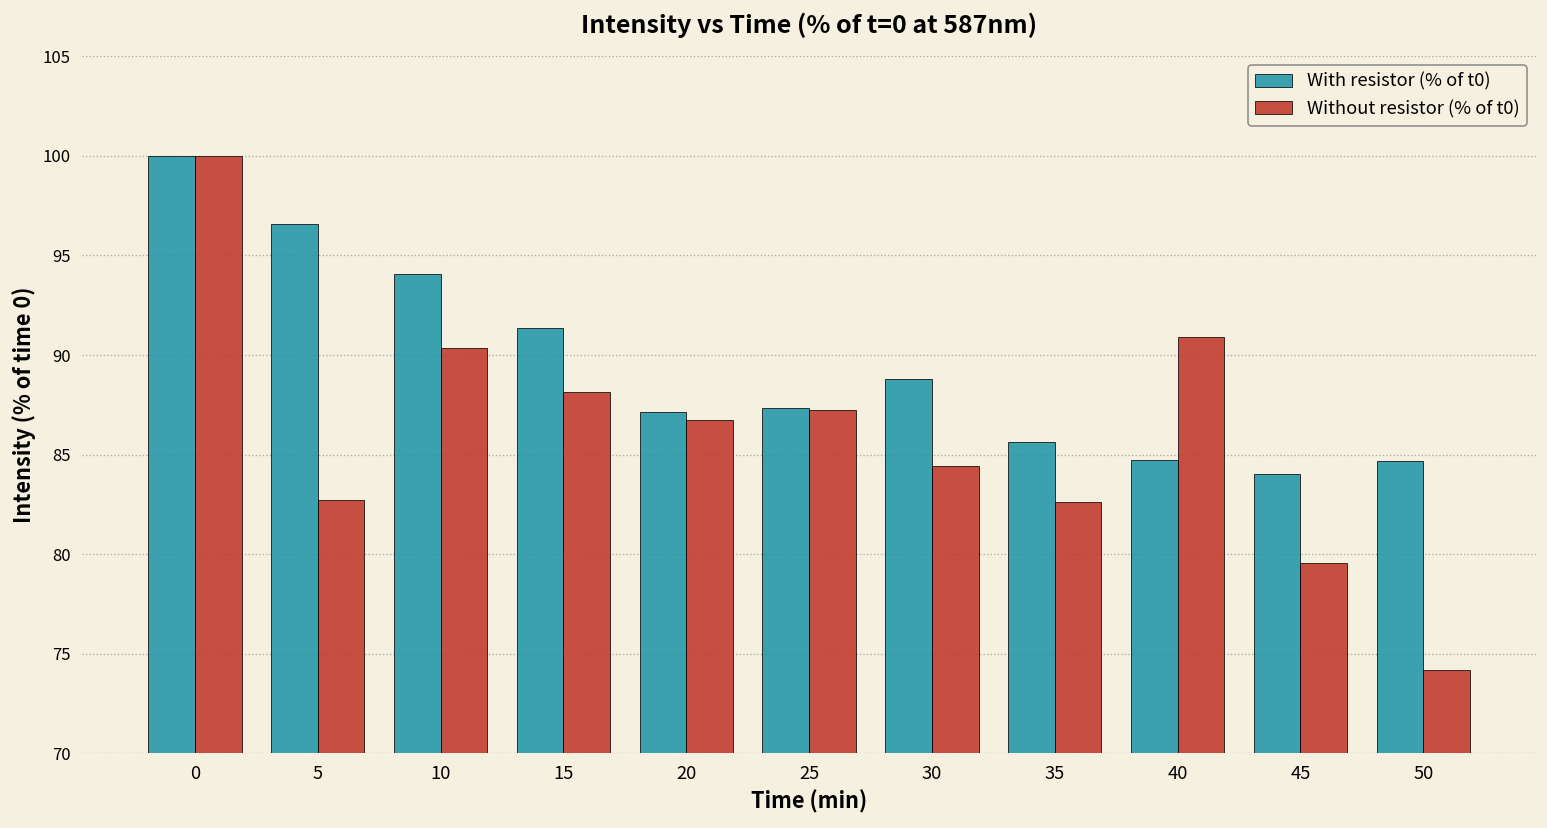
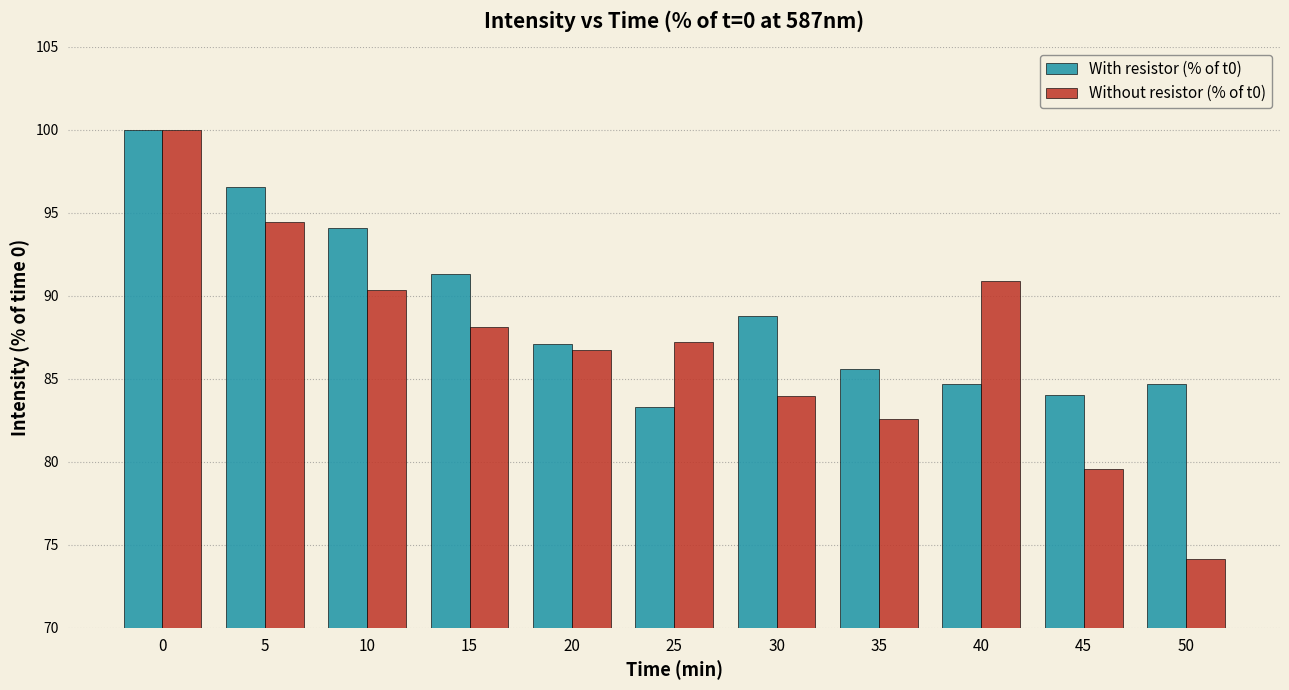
Without resistor (% of t0), 5: 82.7 -> 94.5
With resistor (% of t0), 25: 87.3 -> 83.3
Without resistor (% of t0), 30: 84.4 -> 83.9
